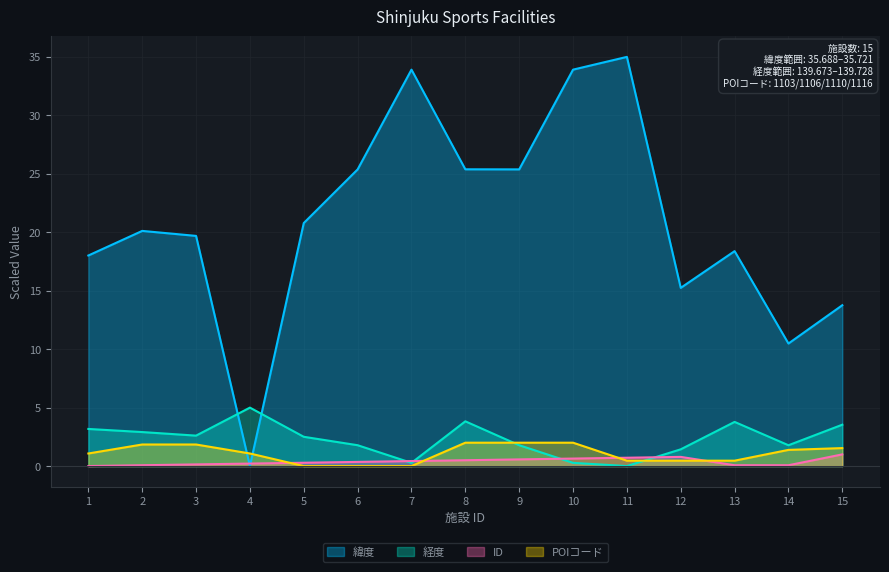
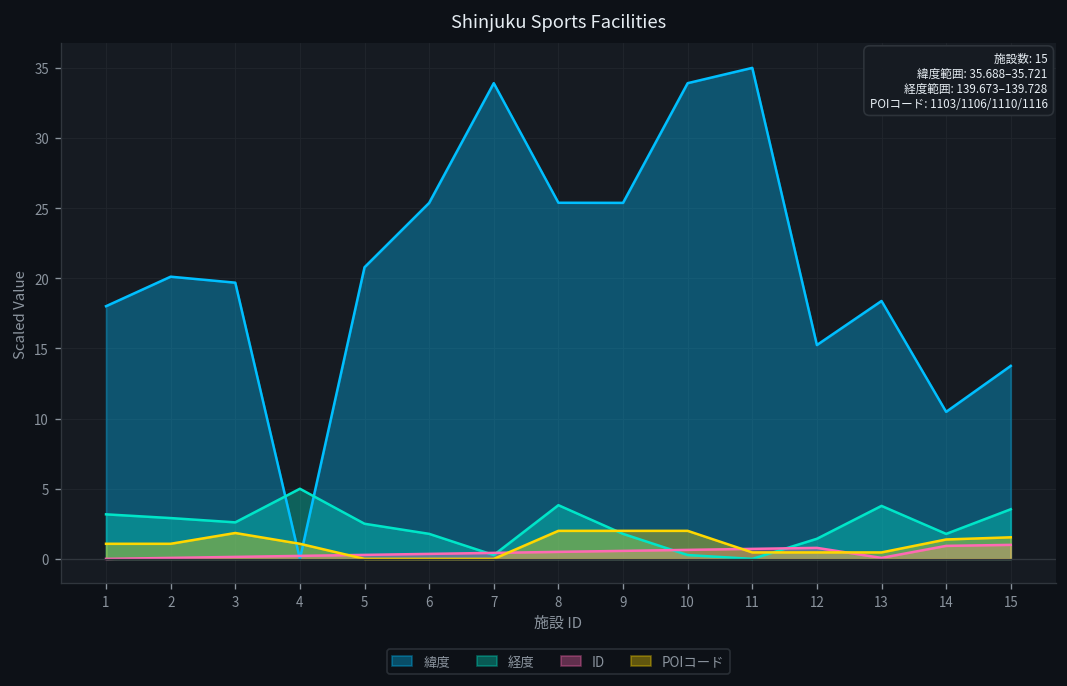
POIコード, 2: 1.8 -> 1.1
ID, 14: 0.1 -> 0.9
